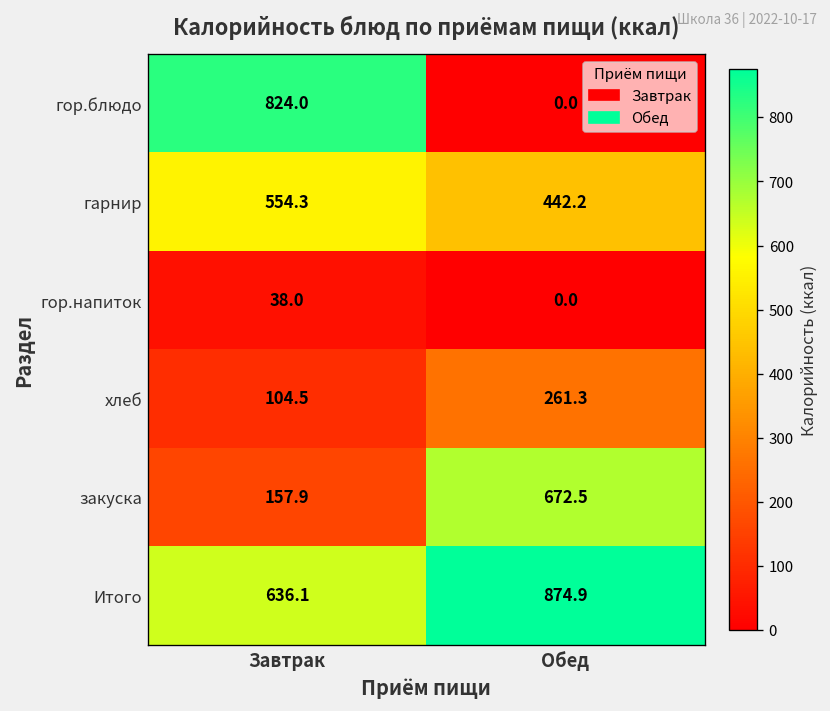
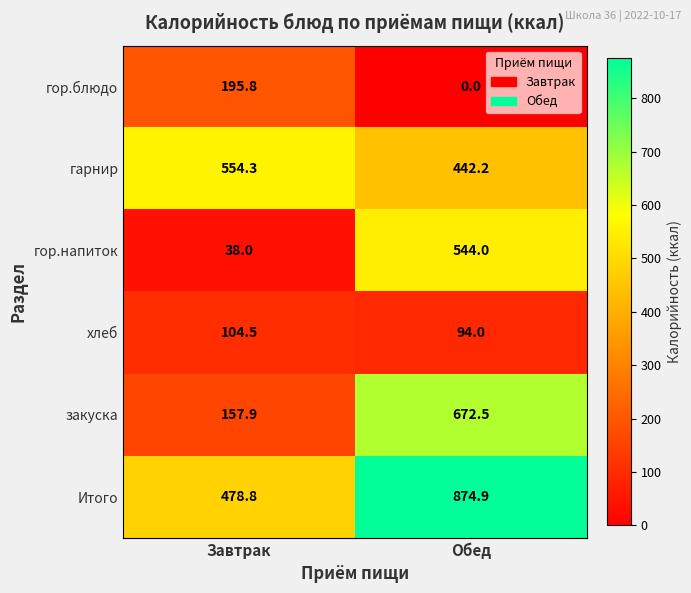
гор.блюдо, Завтрак: 824.0 -> 195.8
гор.напиток, Обед: 0.0 -> 544.0
хлеб, Обед: 261.3 -> 94.0
Итого, Завтрак: 636.1 -> 478.8
